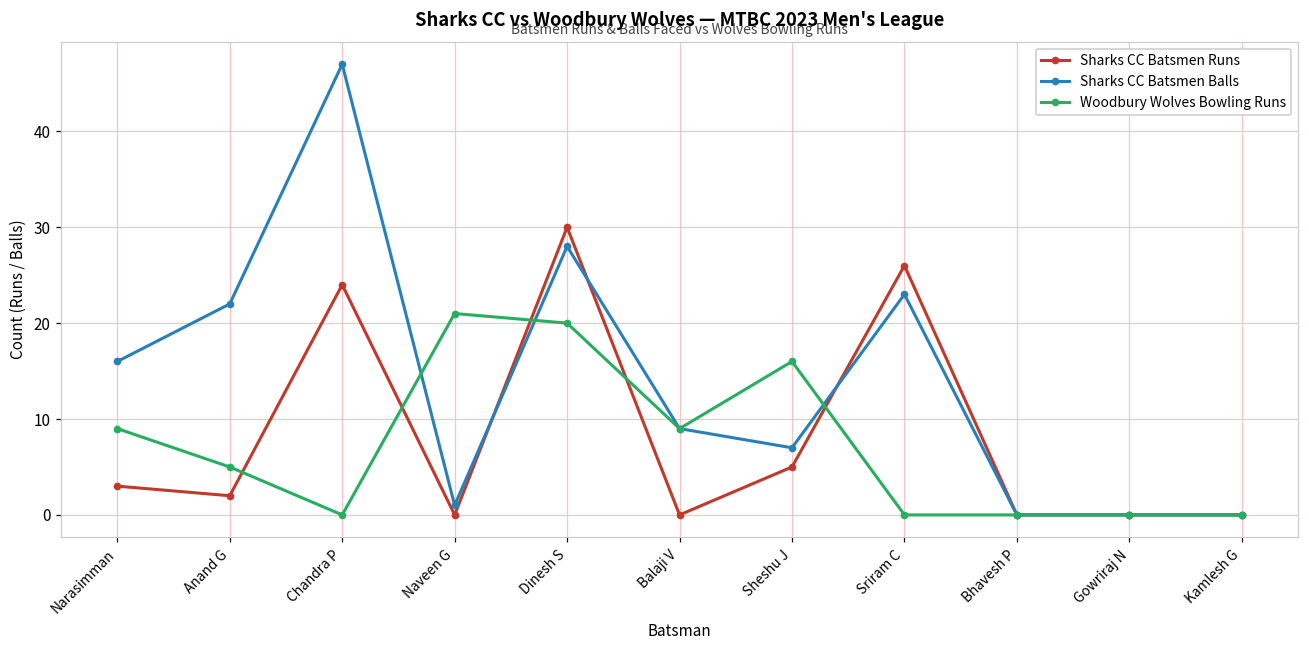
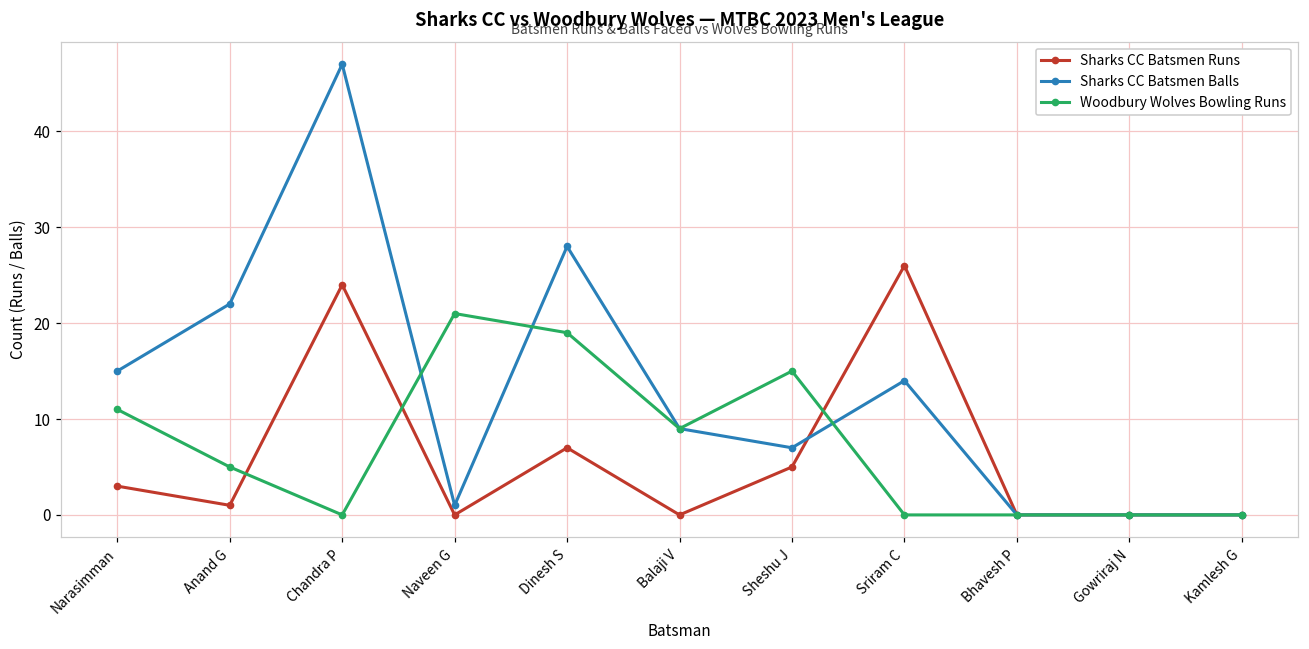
Sharks CC Batsmen Balls, Narasimman: 16 -> 15
Woodbury Wolves Bowling Runs, Narasimman: 9 -> 11
Sharks CC Batsmen Runs, Anand G: 2 -> 1
Sharks CC Batsmen Runs, Dinesh S: 30 -> 7
Woodbury Wolves Bowling Runs, Dinesh S: 20 -> 19
Woodbury Wolves Bowling Runs, Sheshu J: 16 -> 15
Sharks CC Batsmen Balls, Sriram C: 23 -> 14
